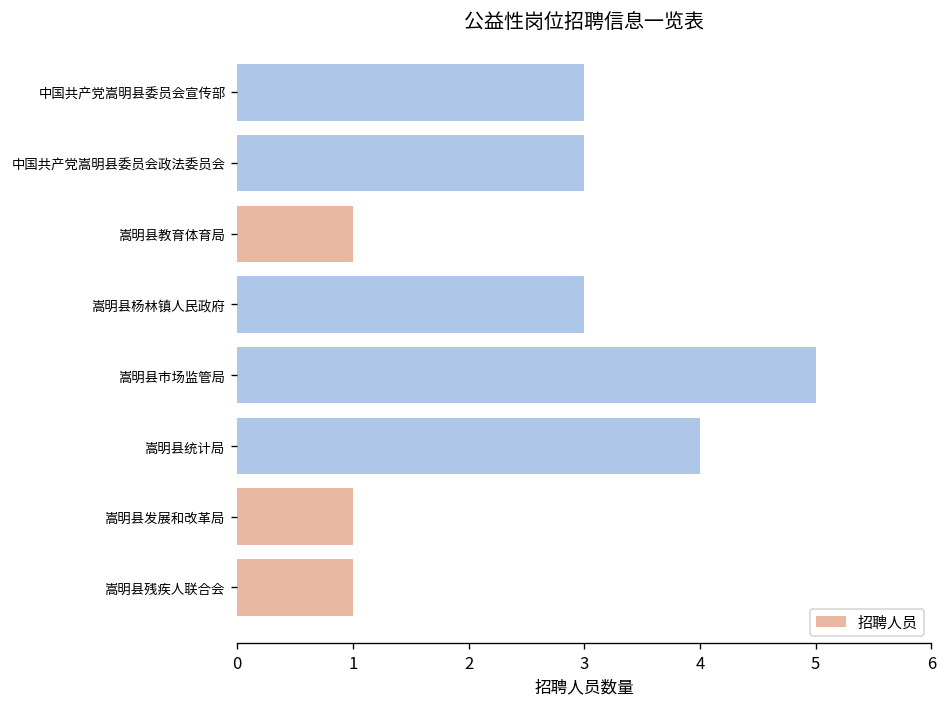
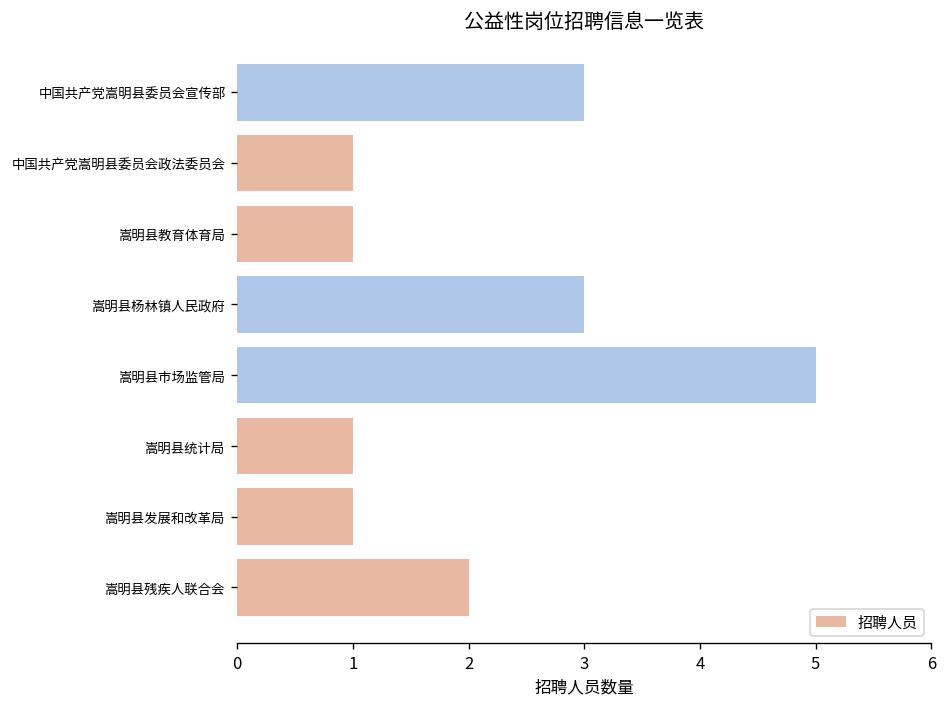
中国共产党嵩明县委员会政法委员会: 3 -> 1
嵩明县统计局: 4 -> 1
嵩明县残疾人联合会: 1 -> 2
